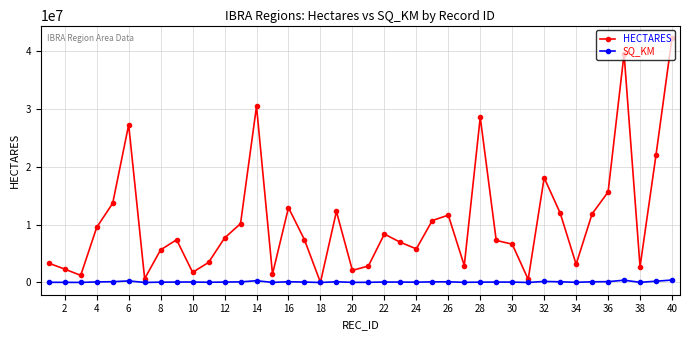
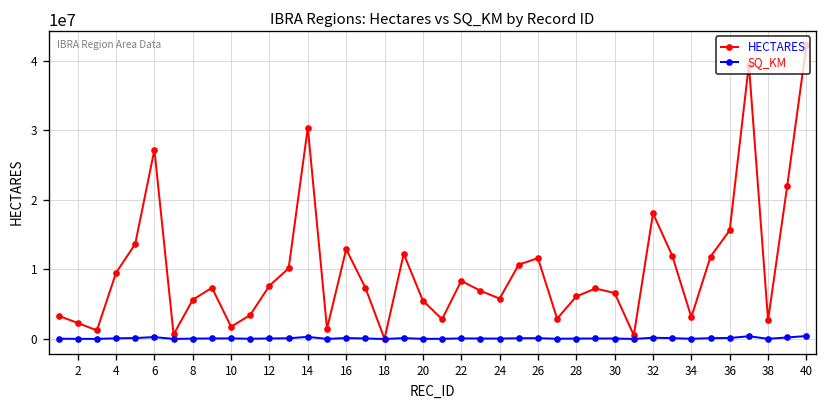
HECTARES, 20: 2000000 -> 6000000
HECTARES, 28: 29000000 -> 6000000
